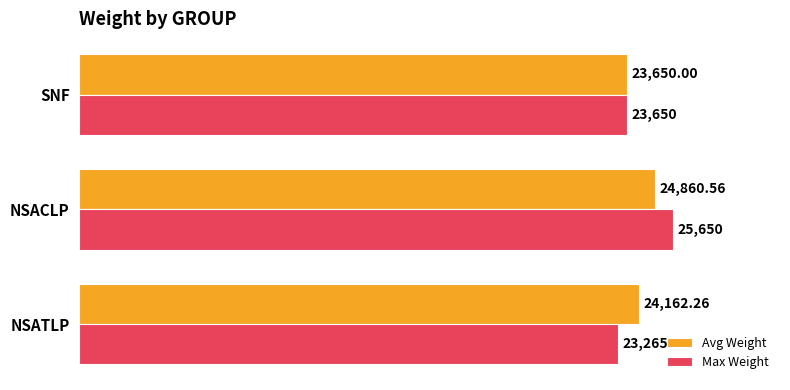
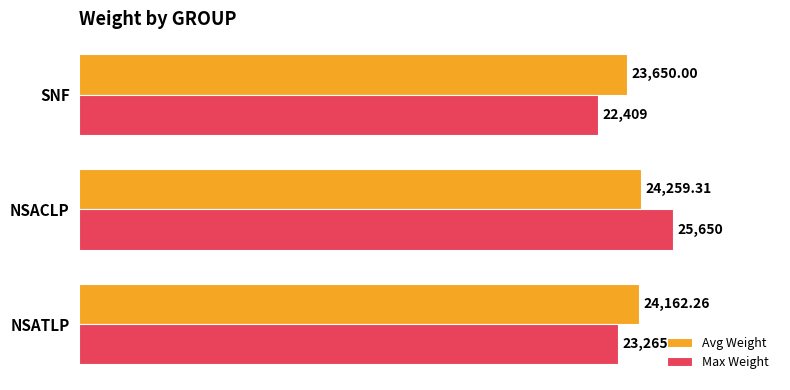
Max Weight, SNF: 23,650 -> 22,409
Avg Weight, NSACLP: 24,860.56 -> 24,259.31
